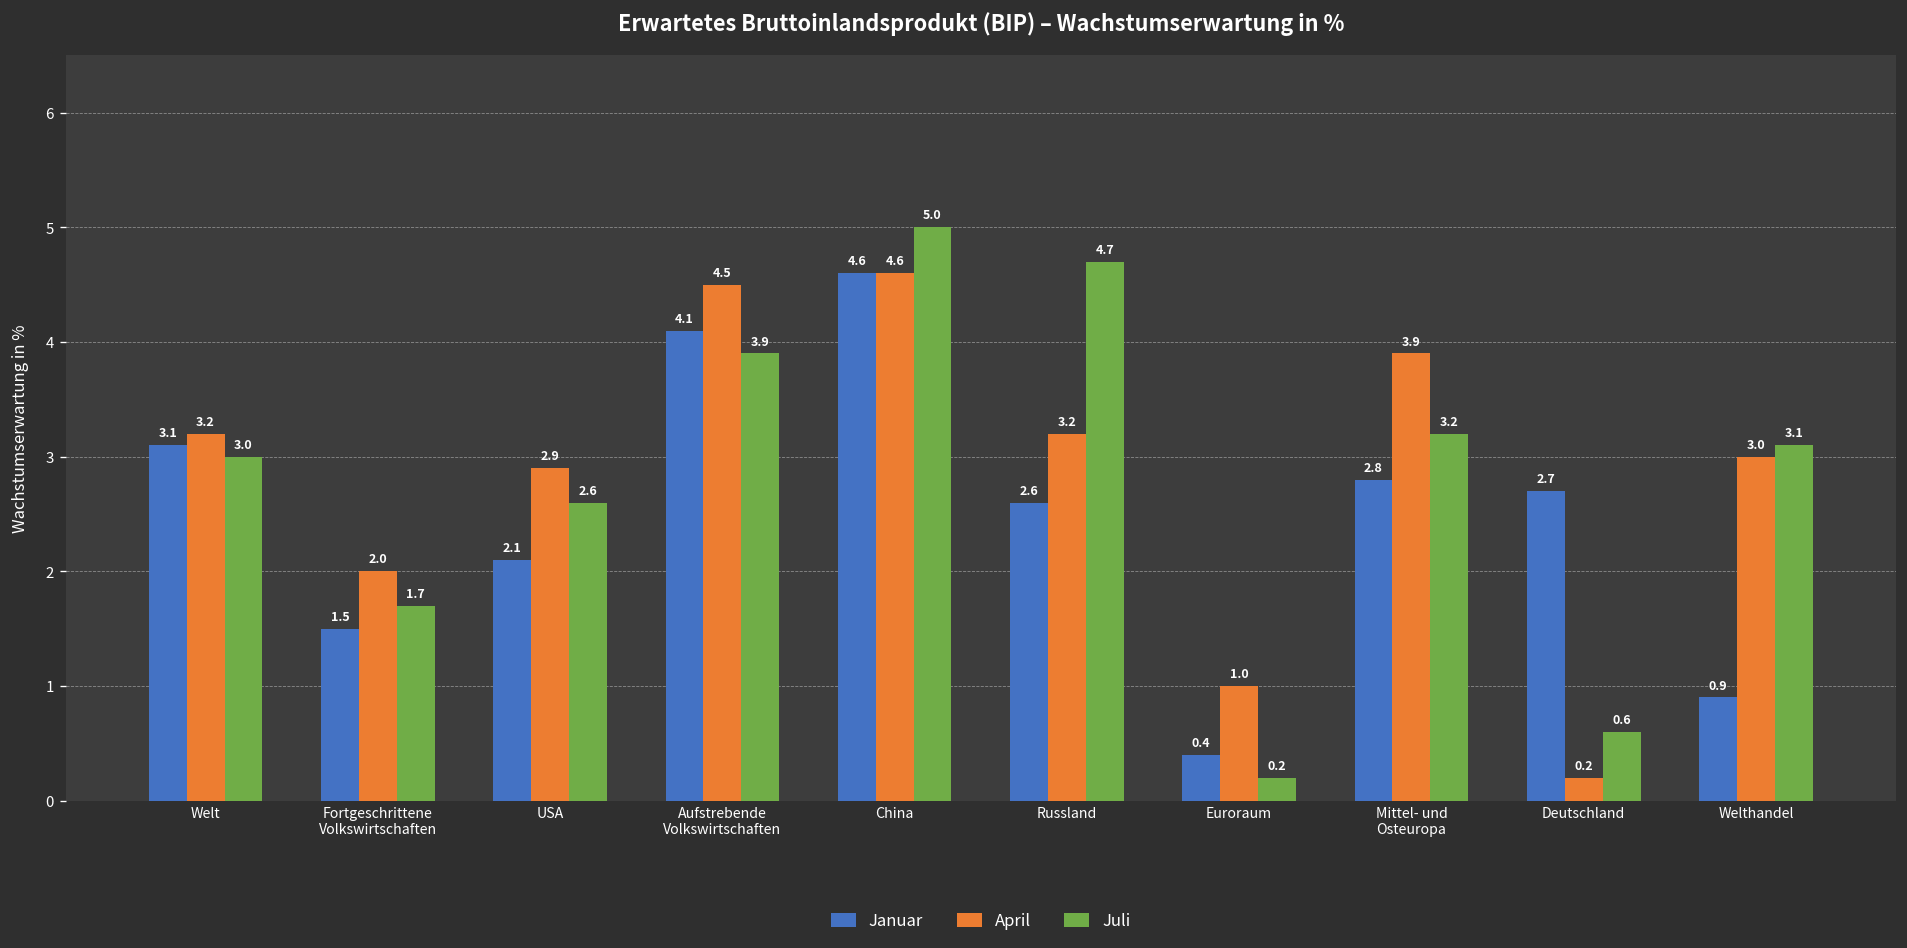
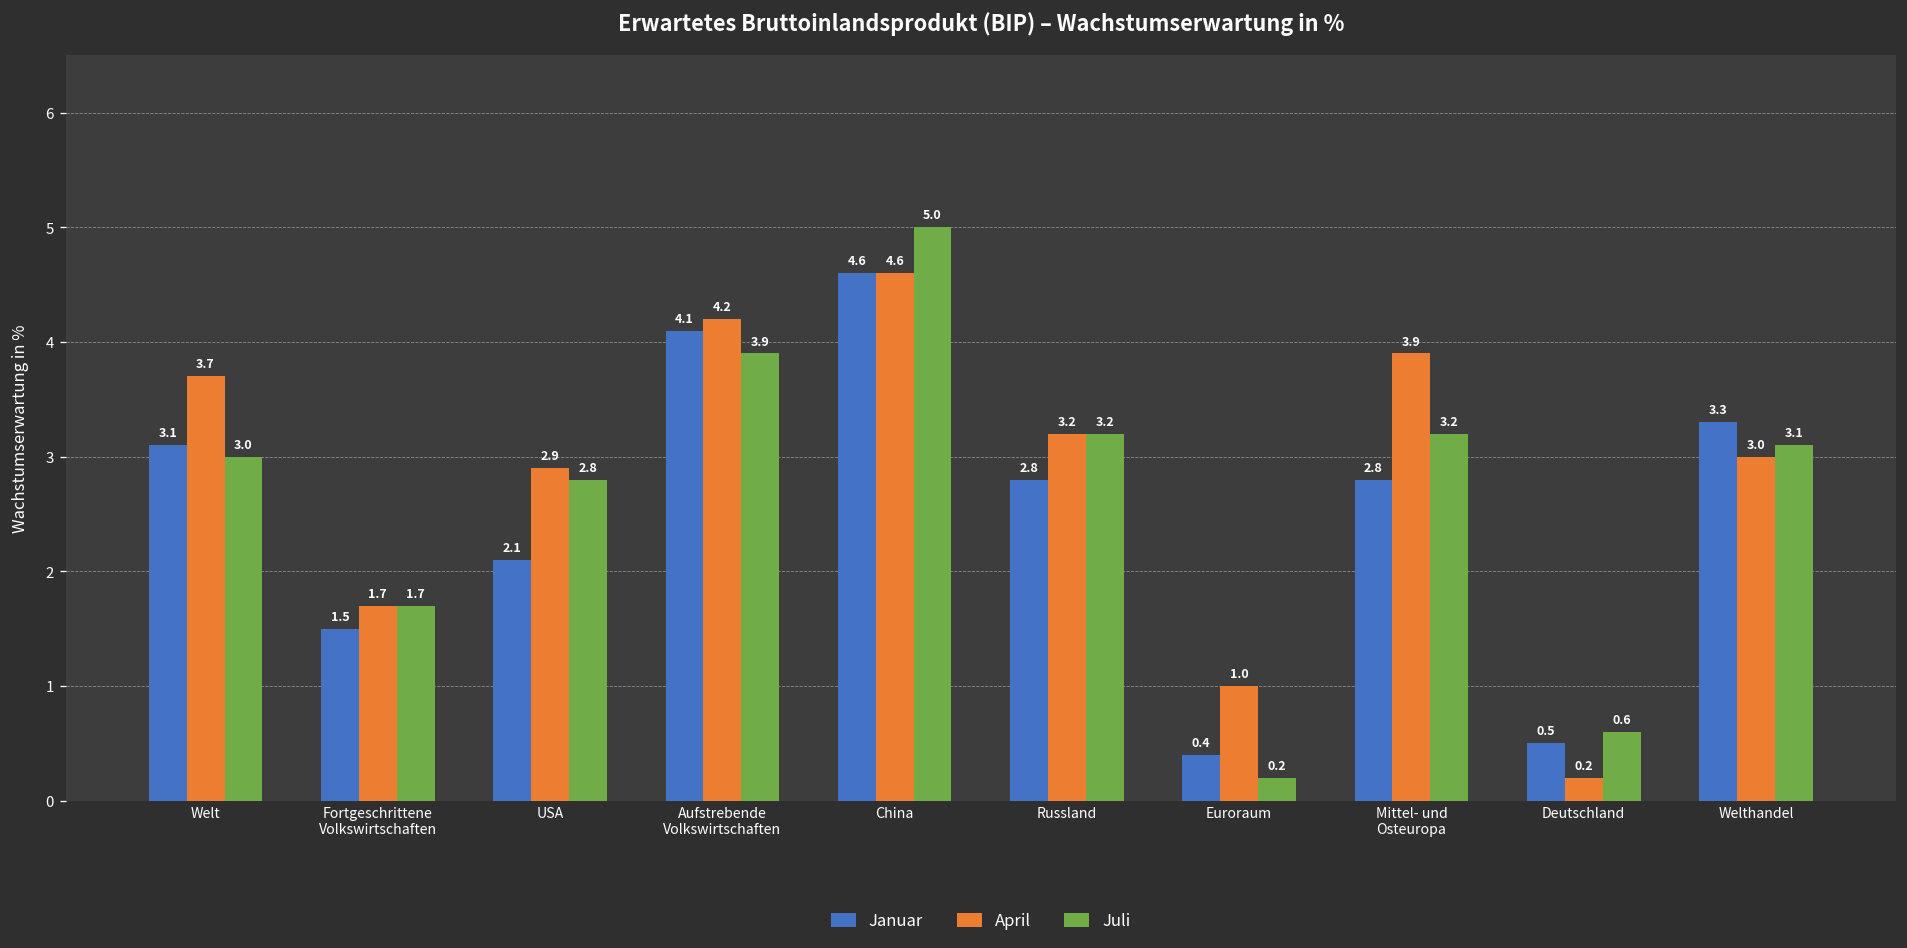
April, Welt: 3.2 -> 3.7
April, Fortgeschrittene Volkswirtschaften: 2.0 -> 1.7
Juli, USA: 2.6 -> 2.8
April, Aufstrebende Volkswirtschaften: 4.5 -> 4.2
Januar, Russland: 2.6 -> 2.8
Juli, Russland: 4.7 -> 3.2
Januar, Deutschland: 2.7 -> 0.5
Januar, Welthandel: 0.9 -> 3.3
